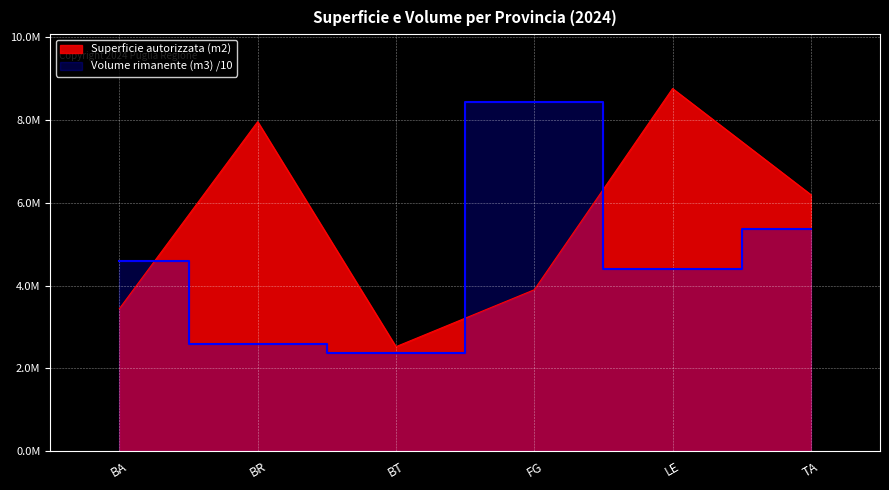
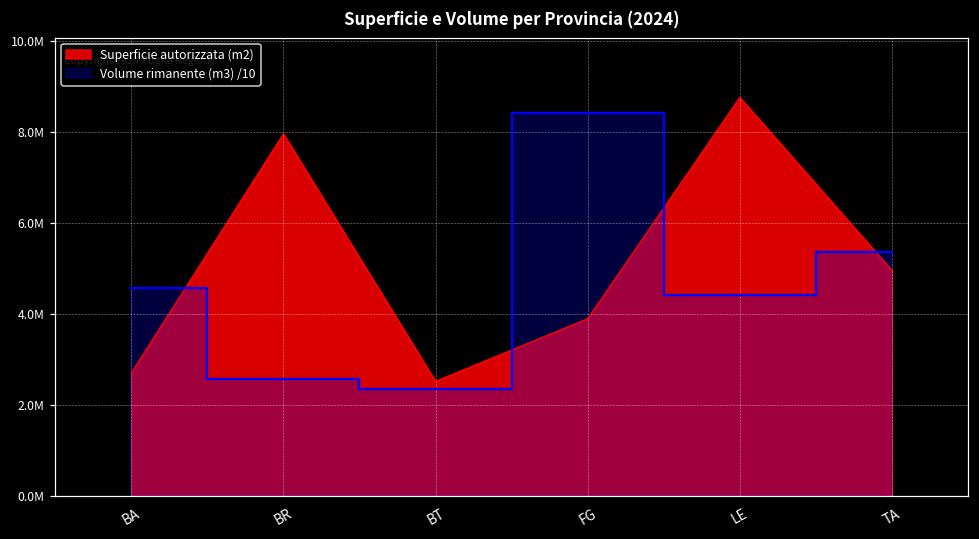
Superficie autorizzata (m2), BA: 3400000 -> 2700000
Superficie autorizzata (m2), TA: 6200000 -> 5000000
